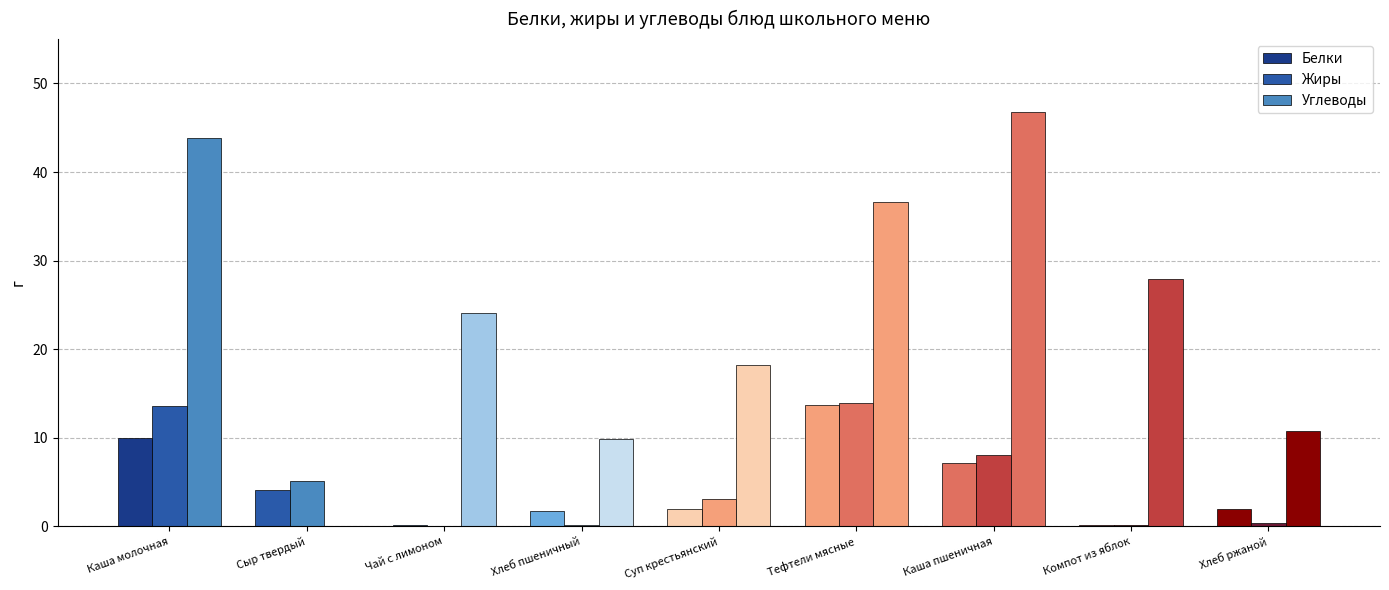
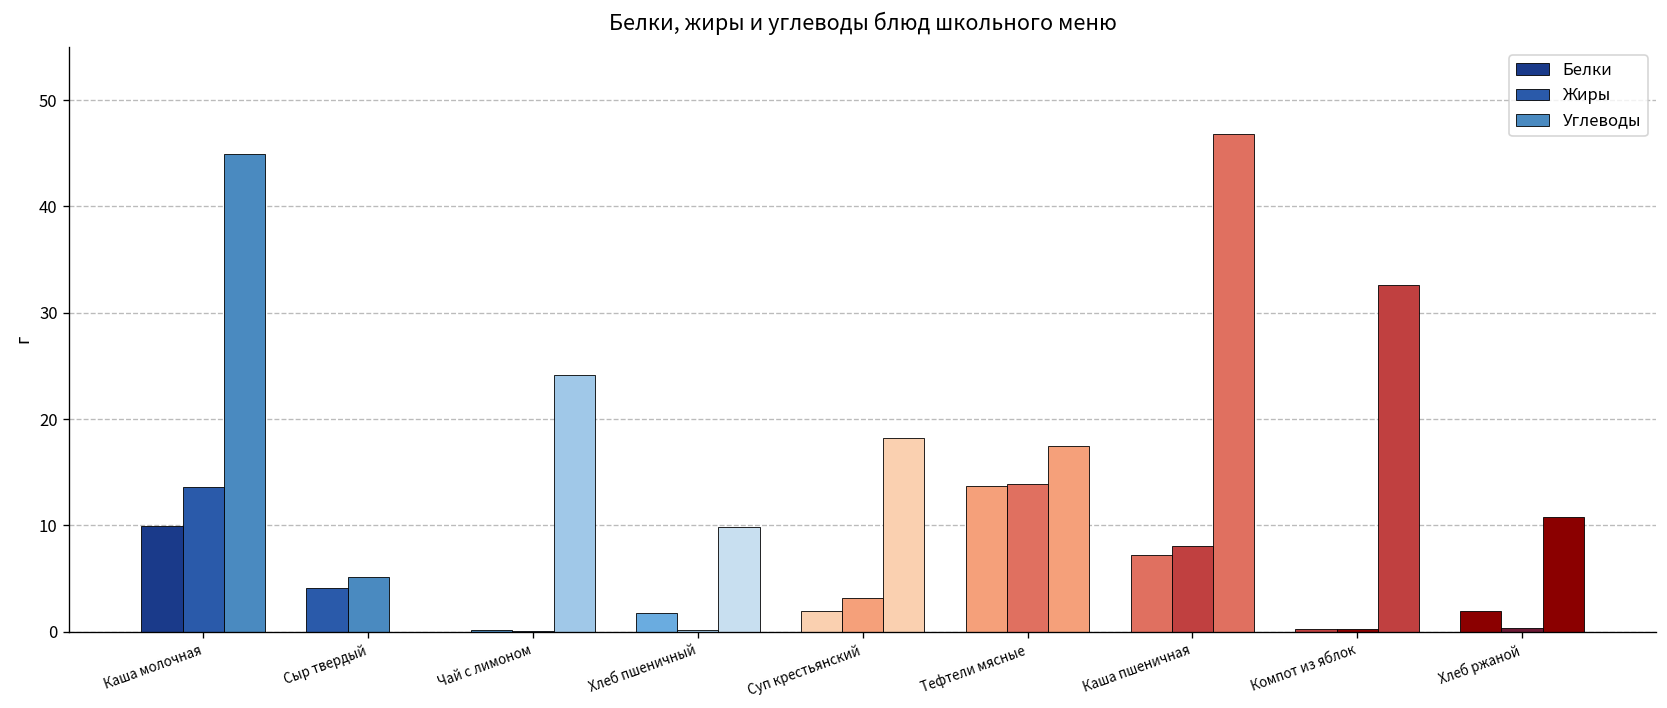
Углеводы, Каша молочная: 44 -> 45
Углеводы, Тефтели мясные: 37 -> 18
Углеводы, Компот из яблок: 28 -> 33
